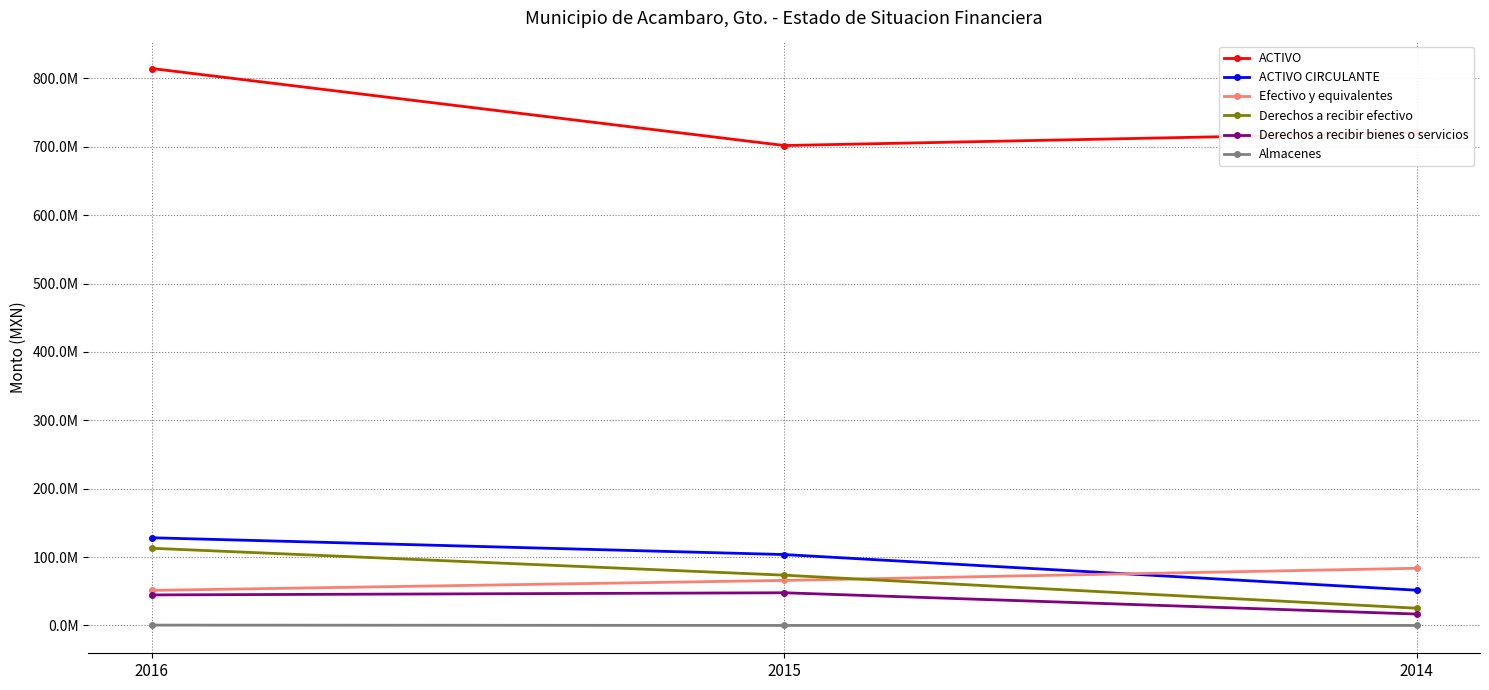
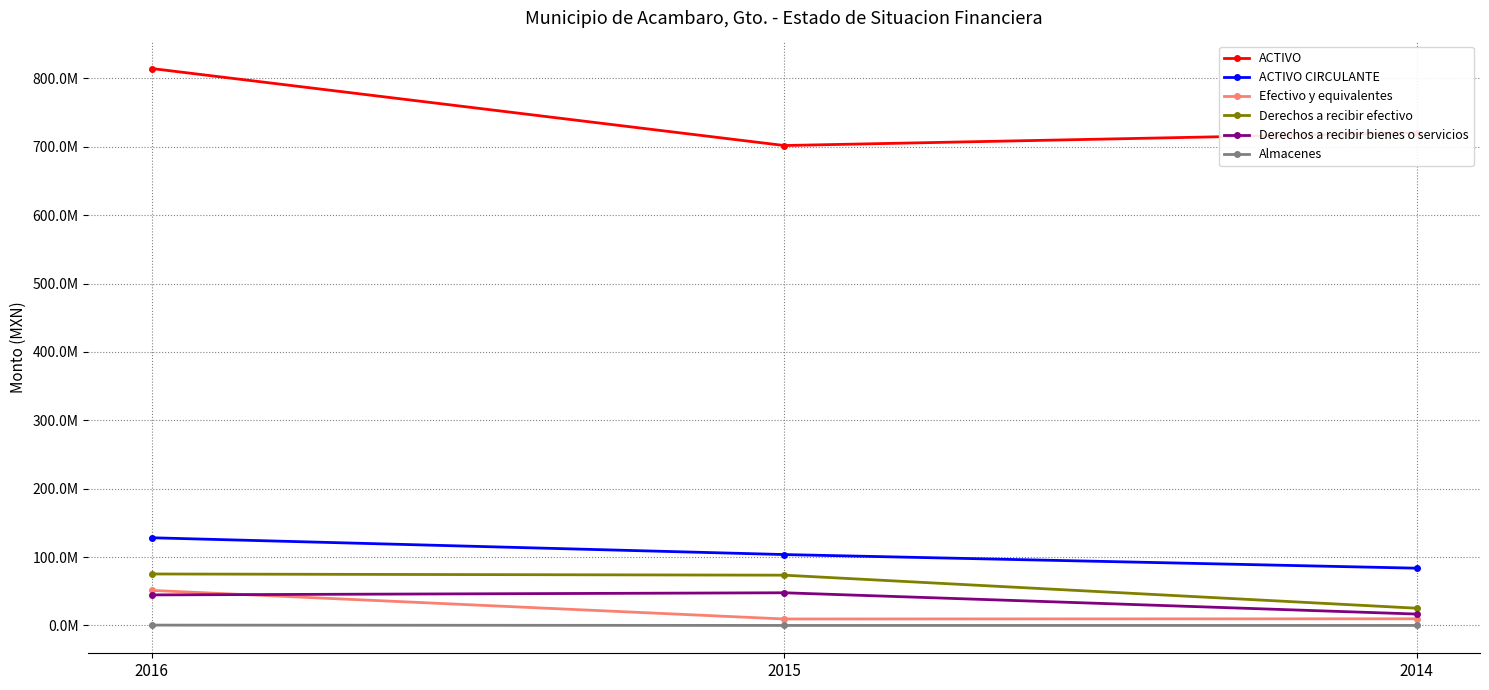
Derechos a recibir efectivo, 2016: 110000000 -> 80000000
Efectivo y equivalentes, 2015: 70000000 -> 10000000
ACTIVO CIRCULANTE, 2014: 50000000 -> 80000000
Efectivo y equivalentes, 2014: 80000000 -> 10000000
